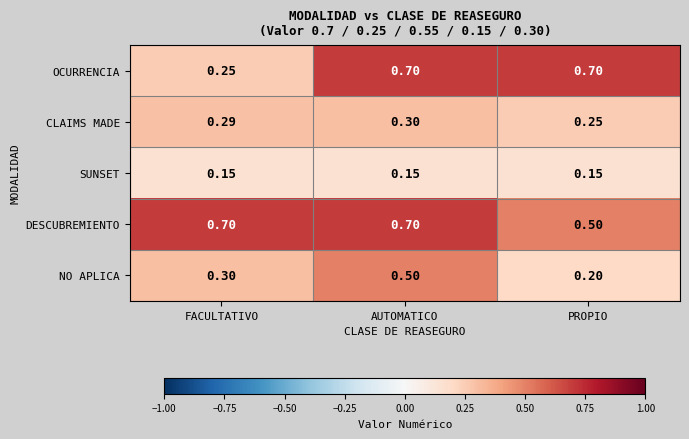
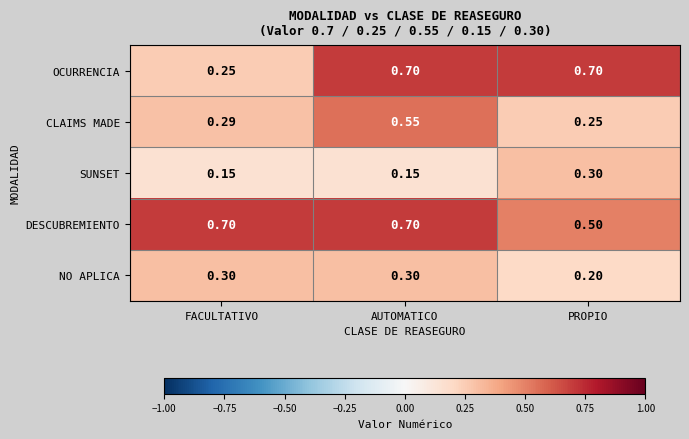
CLAIMS MADE, AUTOMATICO: 0.30 -> 0.55
SUNSET, PROPIO: 0.15 -> 0.30
NO APLICA, AUTOMATICO: 0.50 -> 0.30
